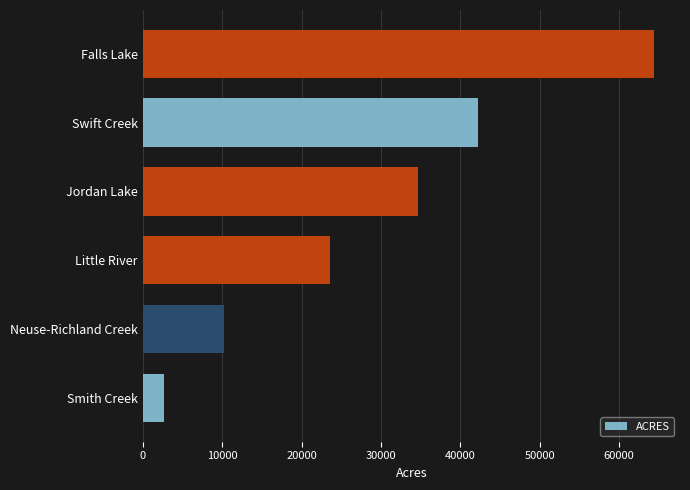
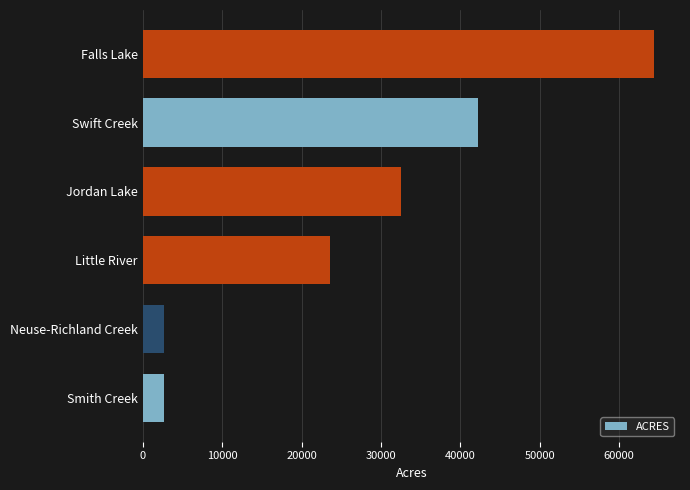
Jordan Lake: 35000 -> 32000
Neuse-Richland Creek: 10000 -> 3000
